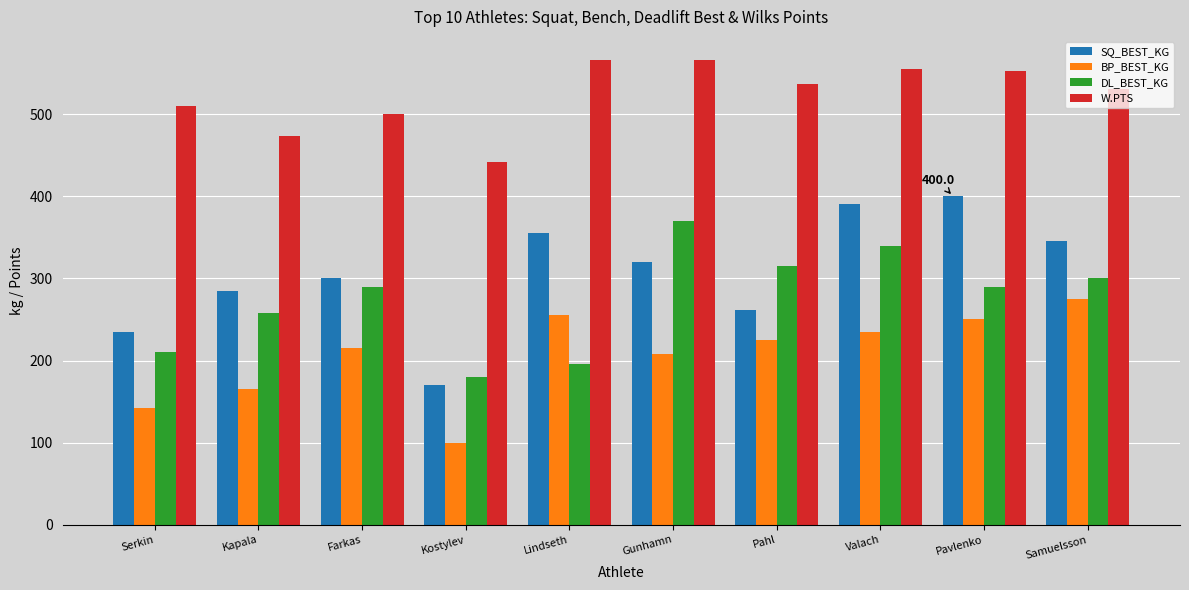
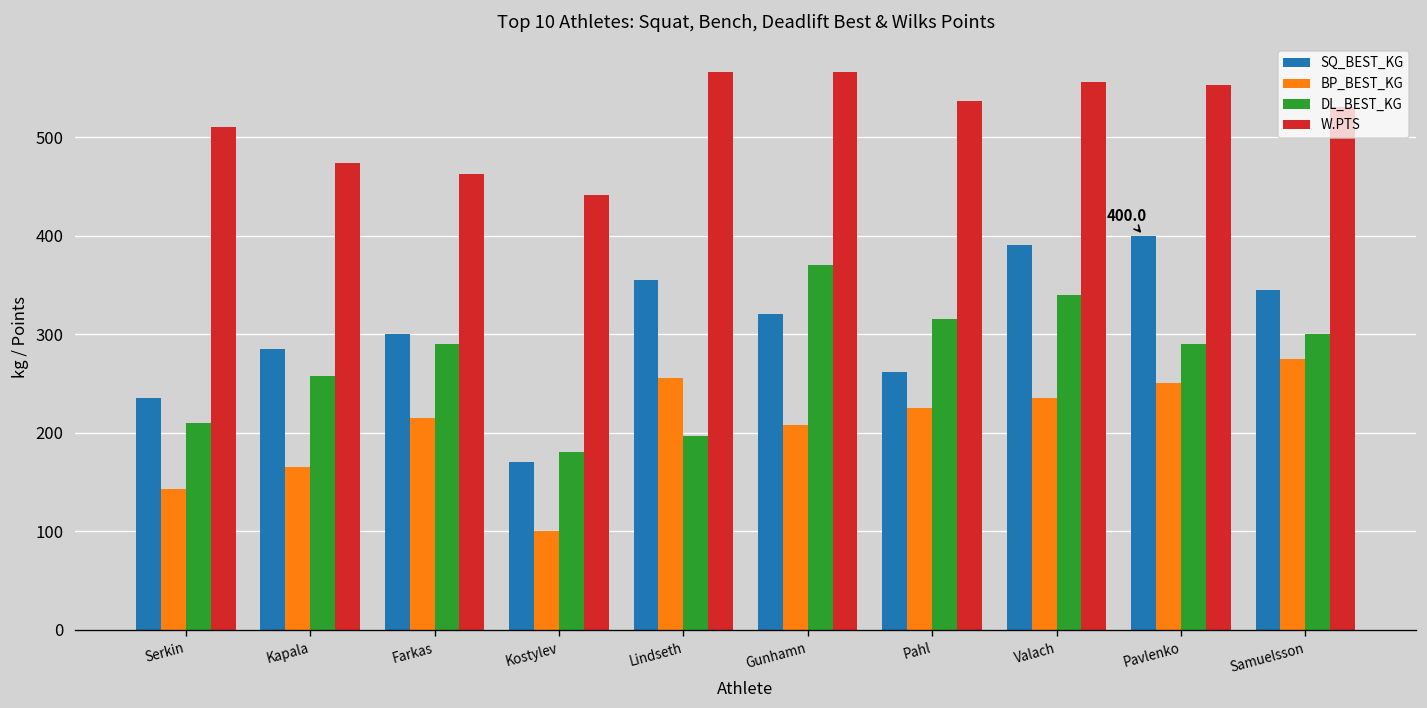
W.PTS, Farkas: 500 -> 460
